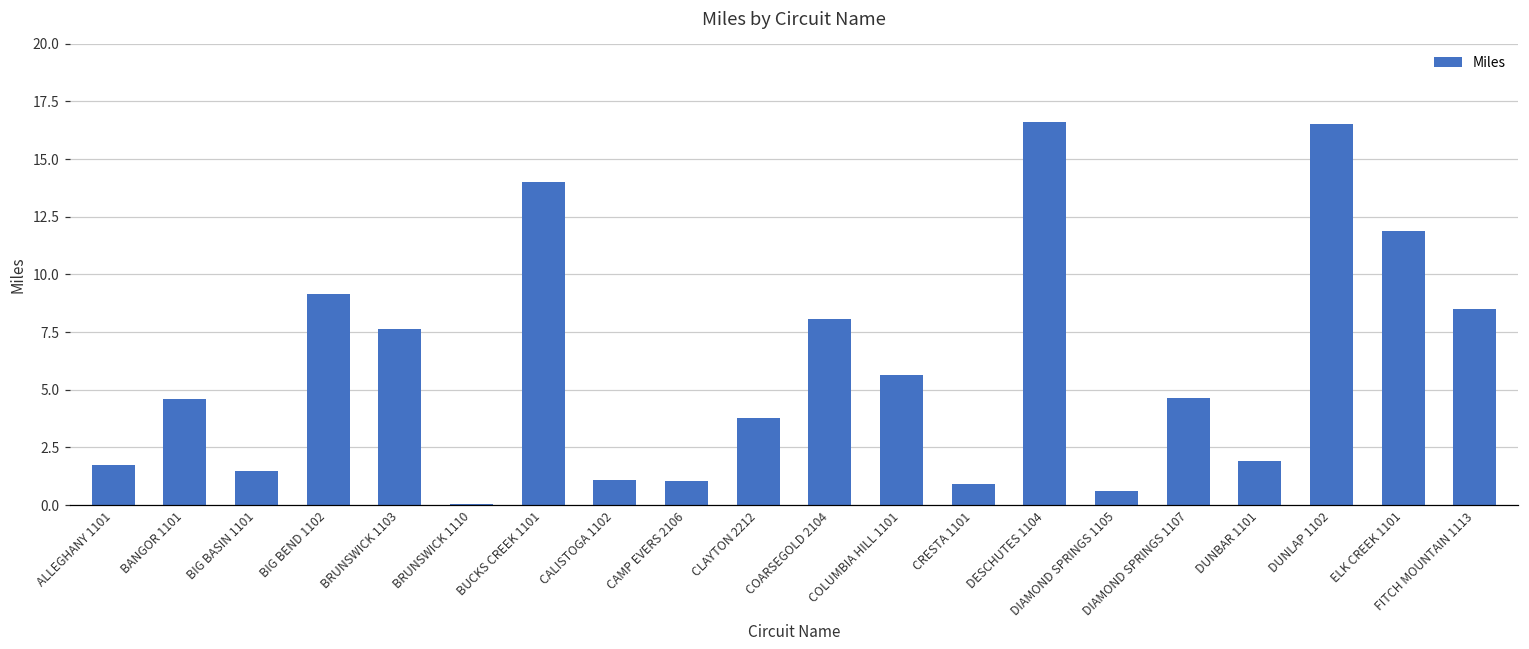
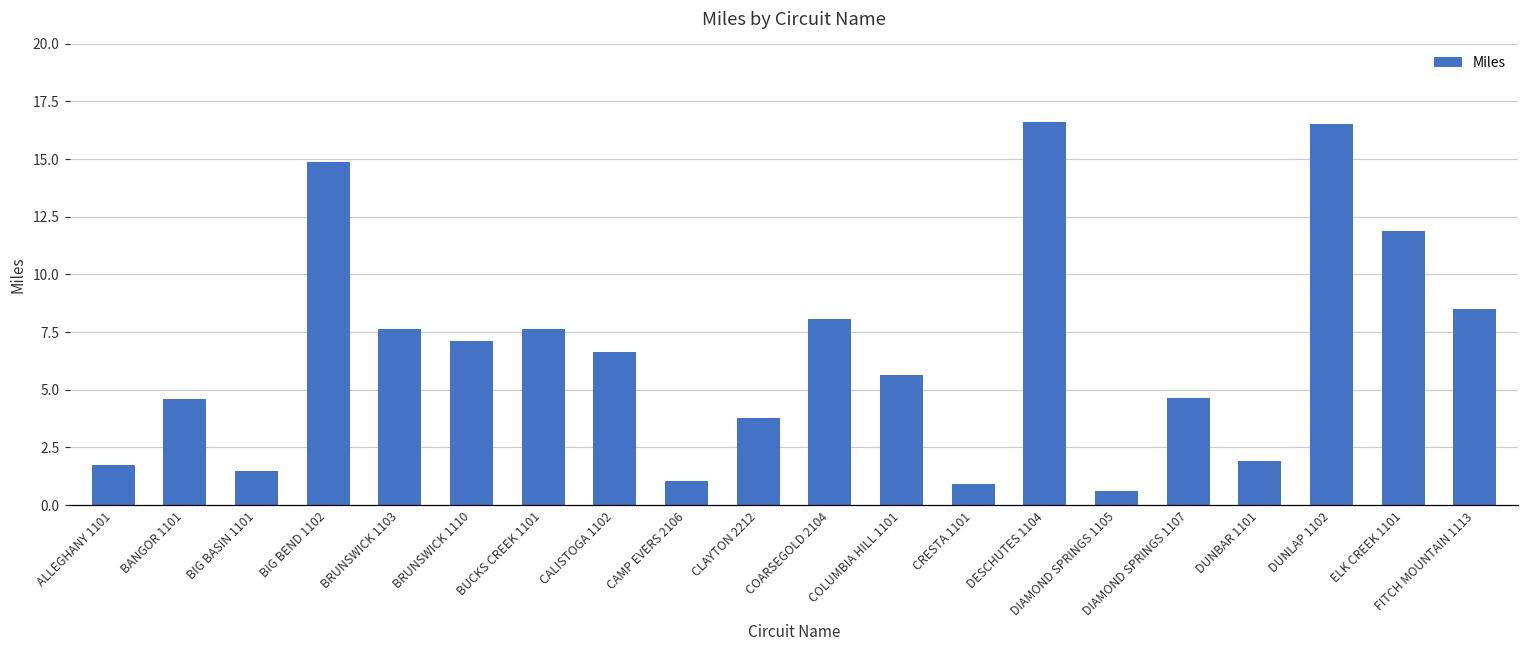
BIG BEND 1102: 9.2 -> 14.9
BRUNSWICK 1110: 0.1 -> 7.1
BUCKS CREEK 1101: 14.0 -> 7.6
CALISTOGA 1102: 1.1 -> 6.6
